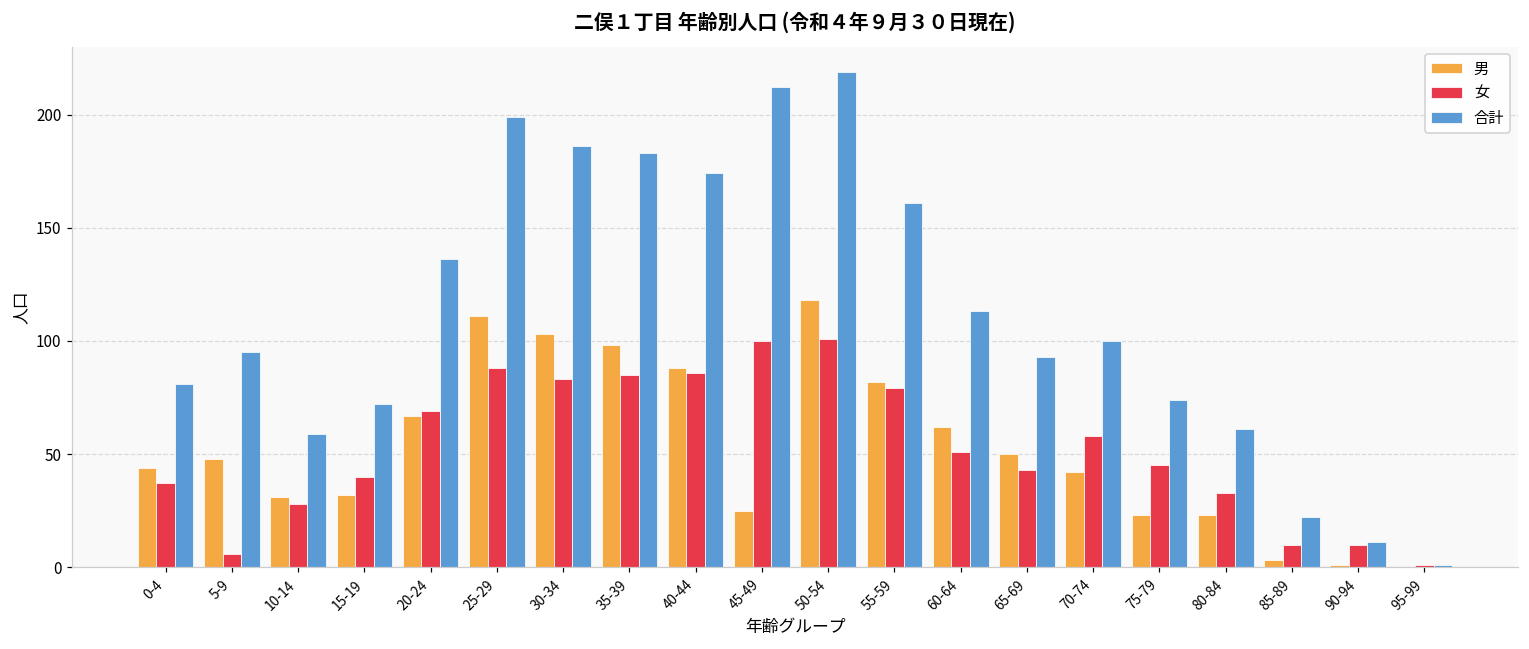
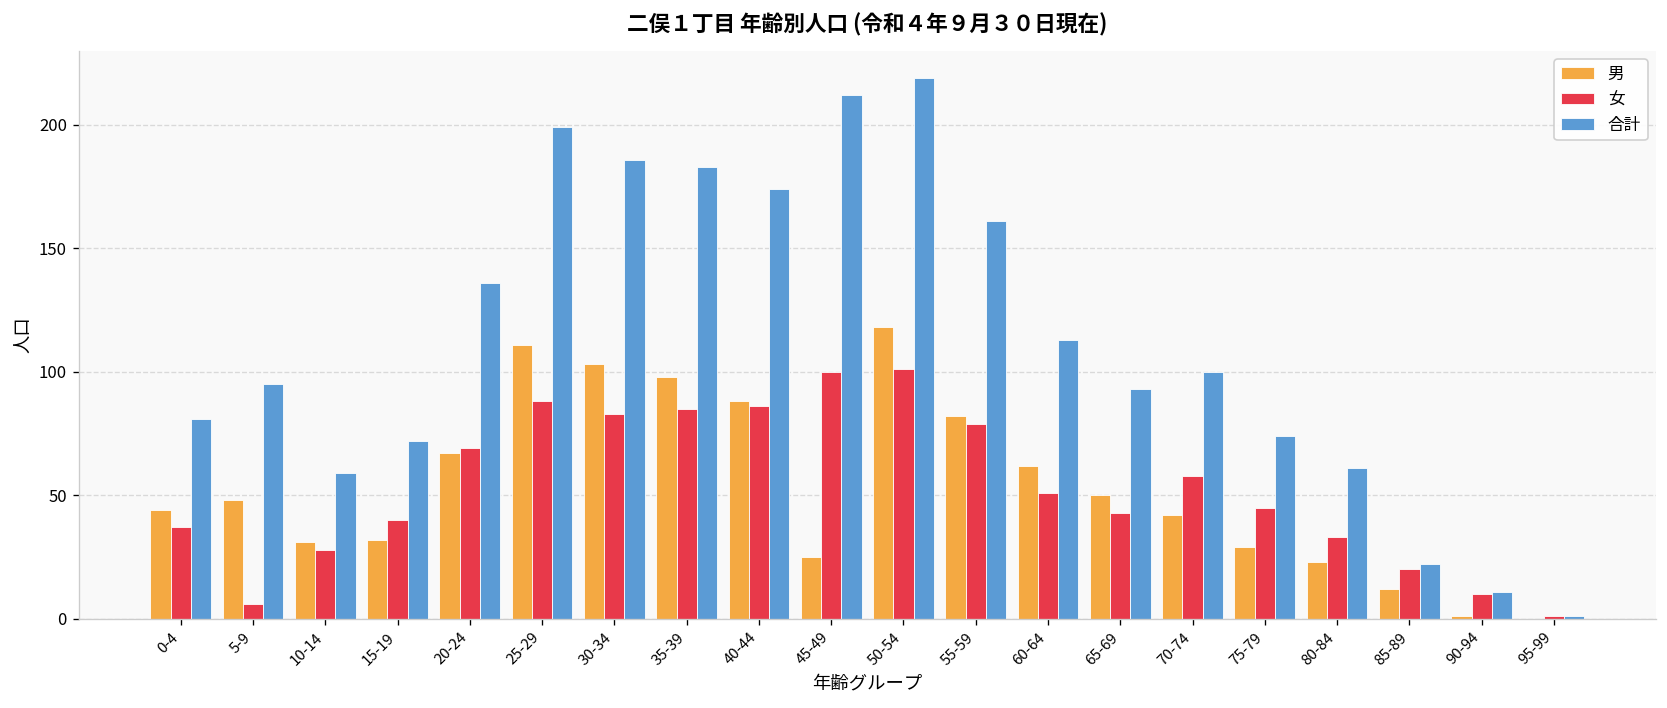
男, 75-79: 23 -> 29
男, 85-89: 3 -> 12
女, 85-89: 10 -> 20
